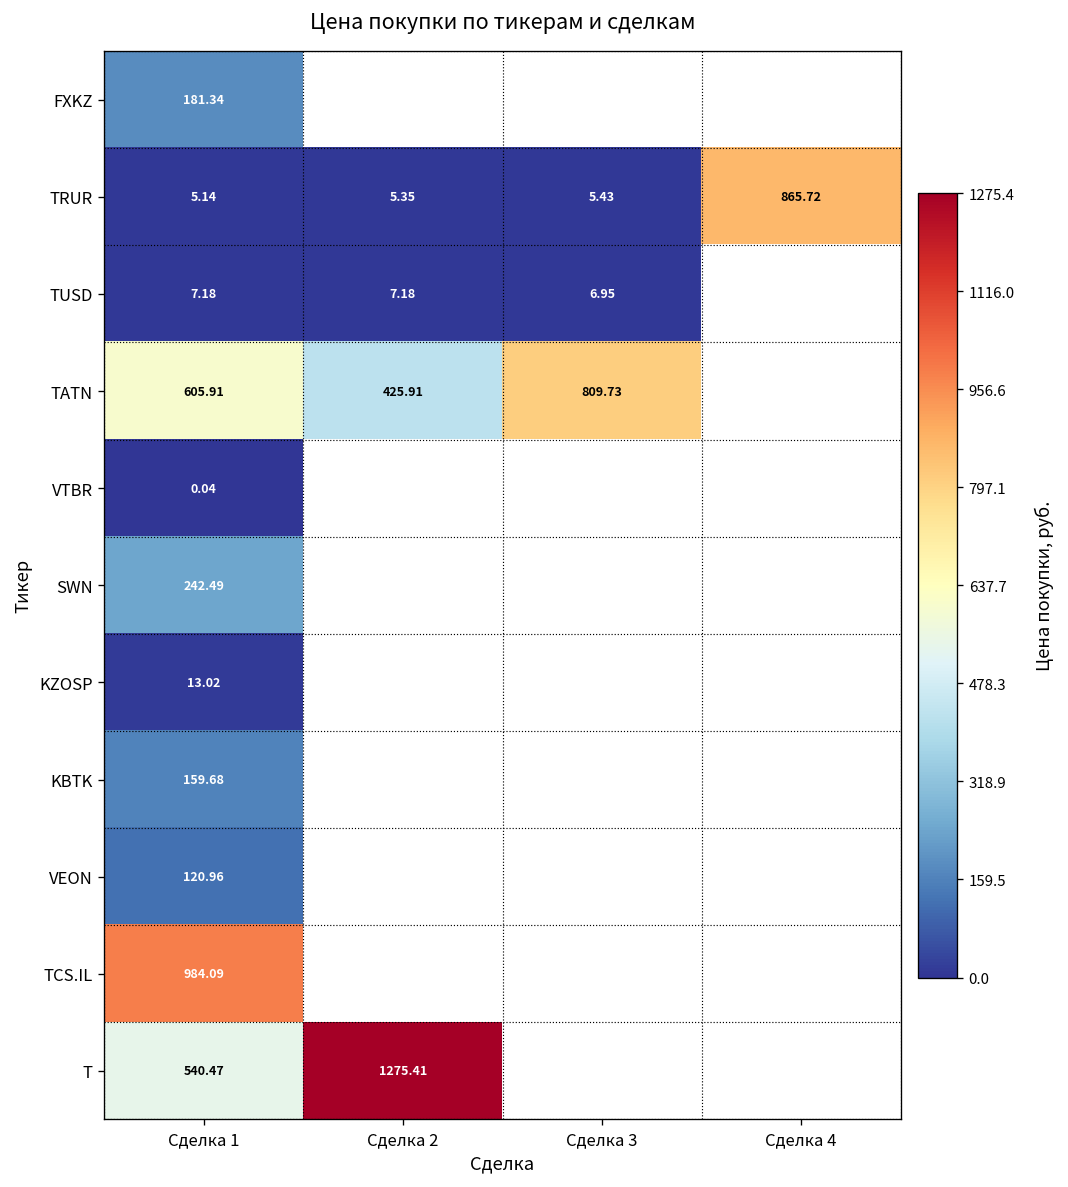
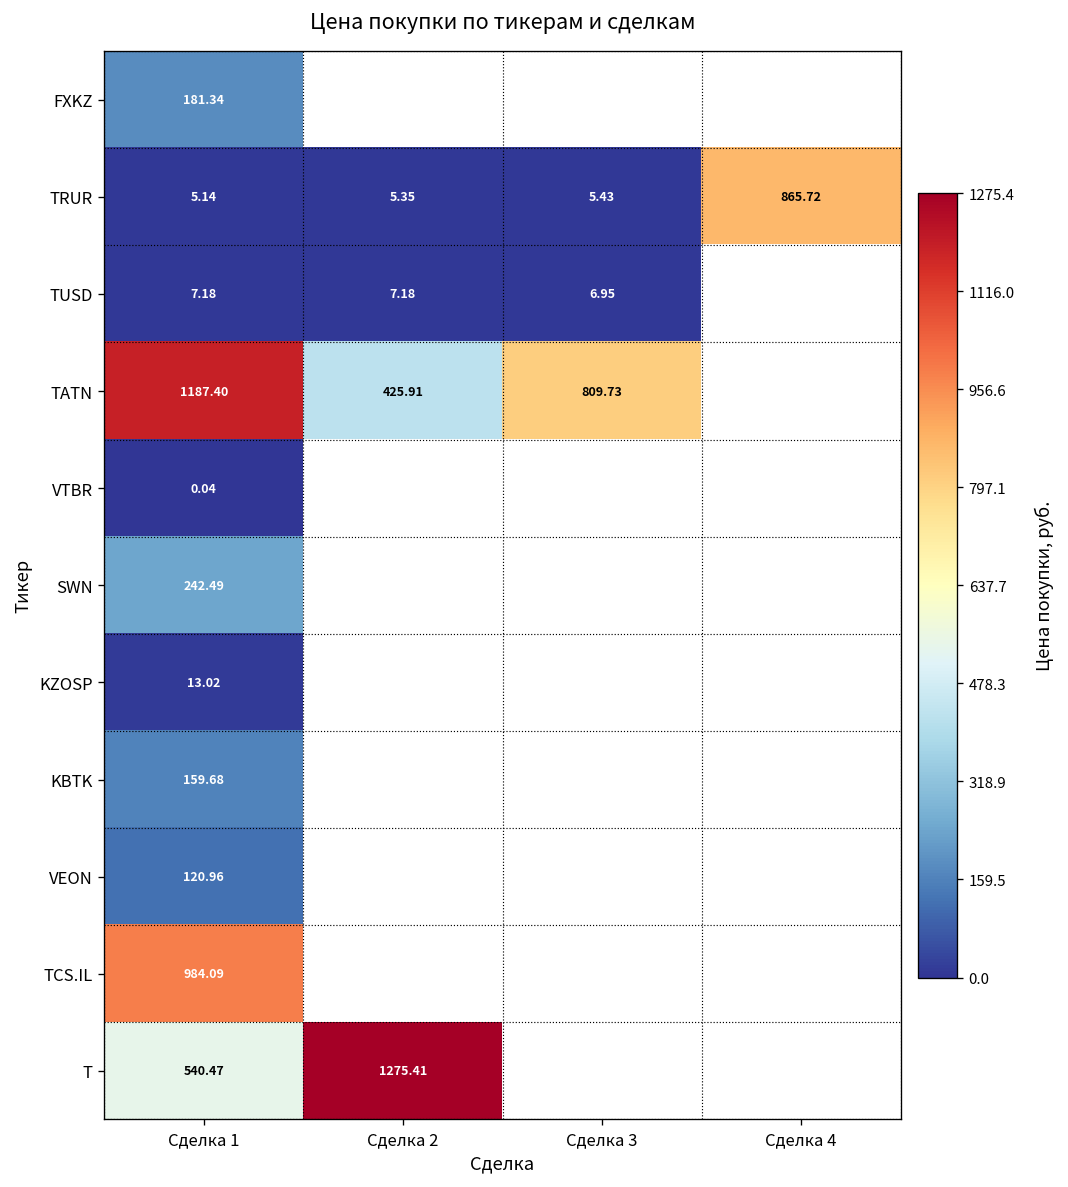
TATN, Сделка 1: 605.91 -> 1187.40
